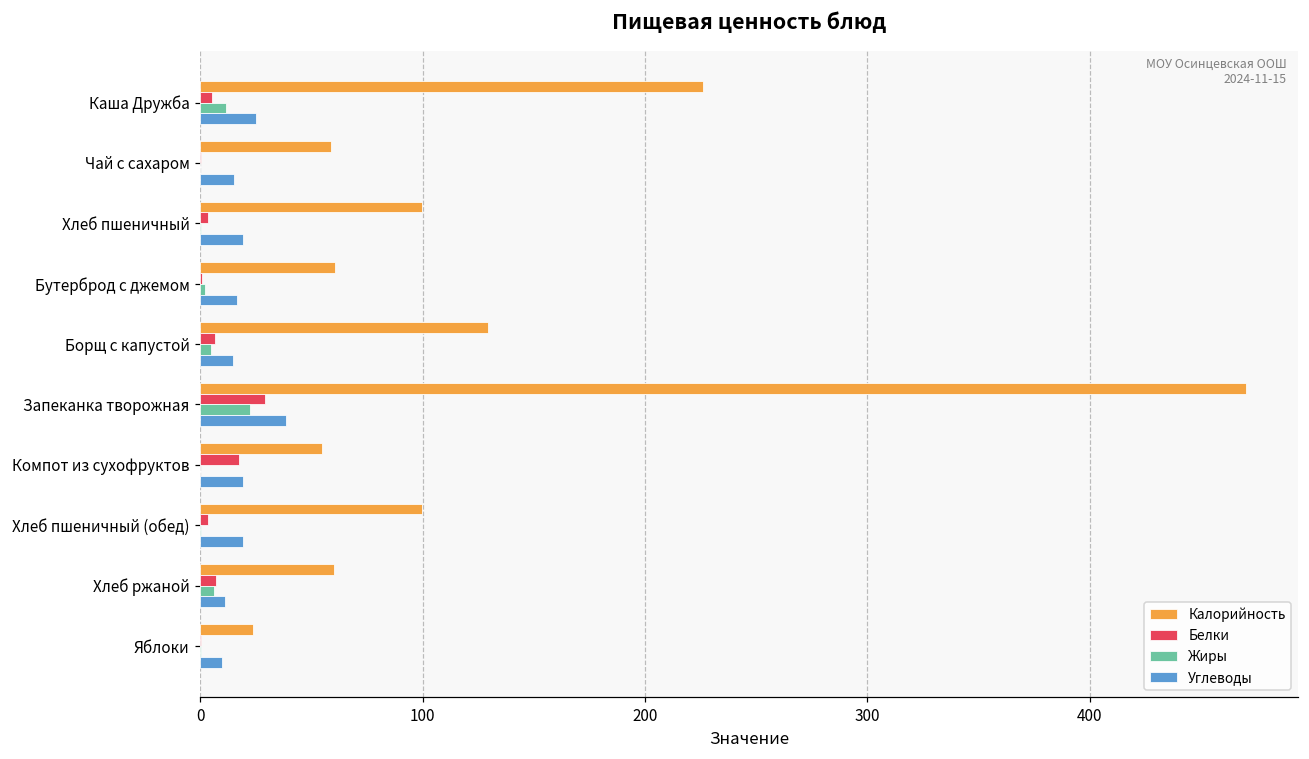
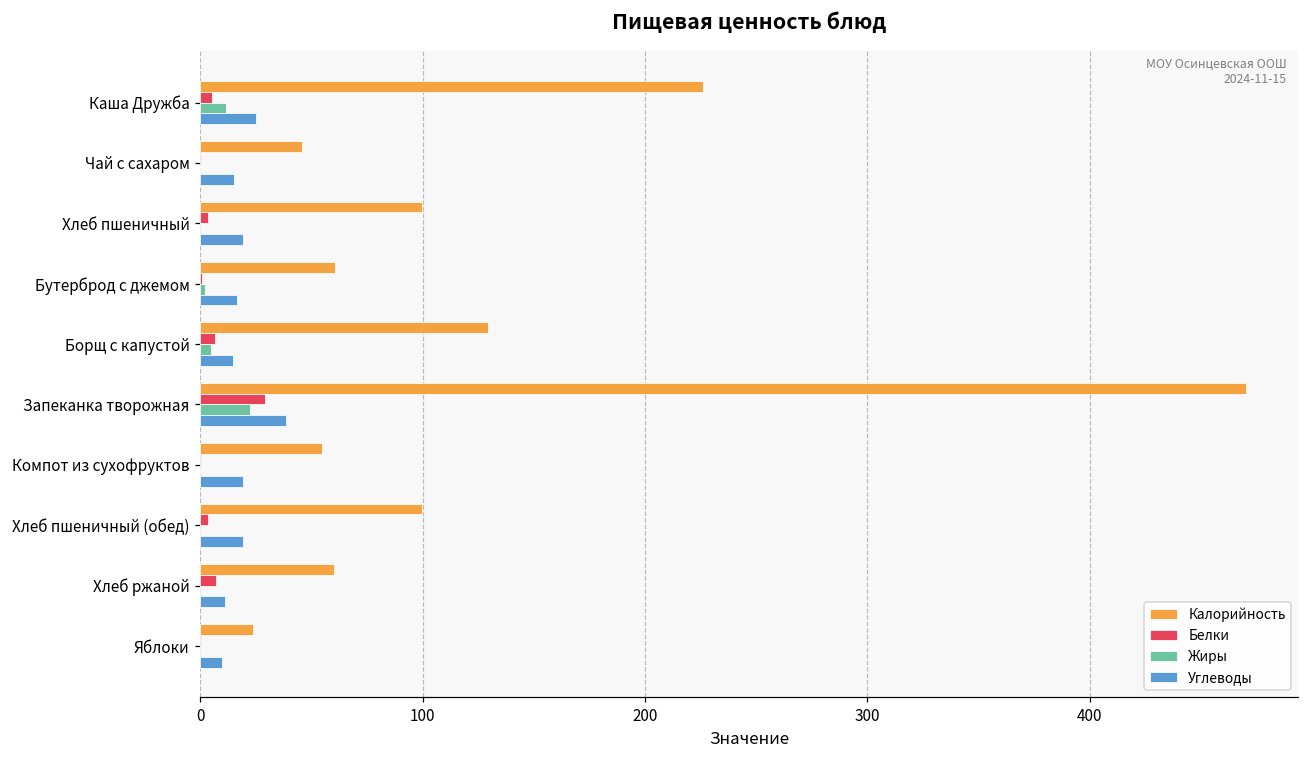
Калорийность, Чай с сахаром: 59 -> 46
Белки, Компот из сухофруктов: 17 -> 0
Жиры, Хлеб ржаной: 6 -> 0
